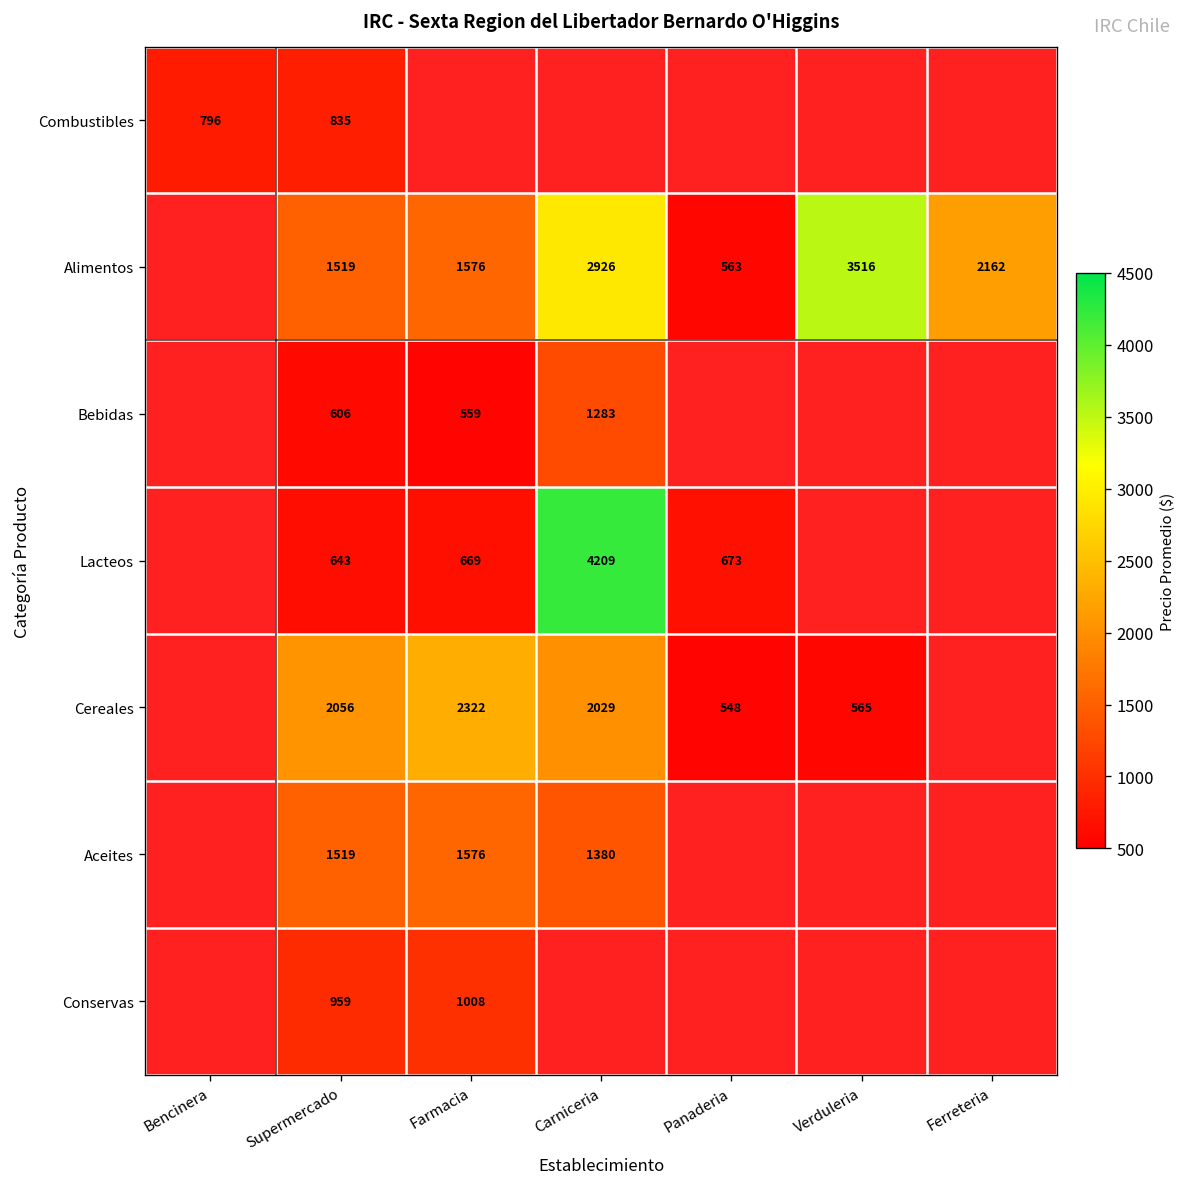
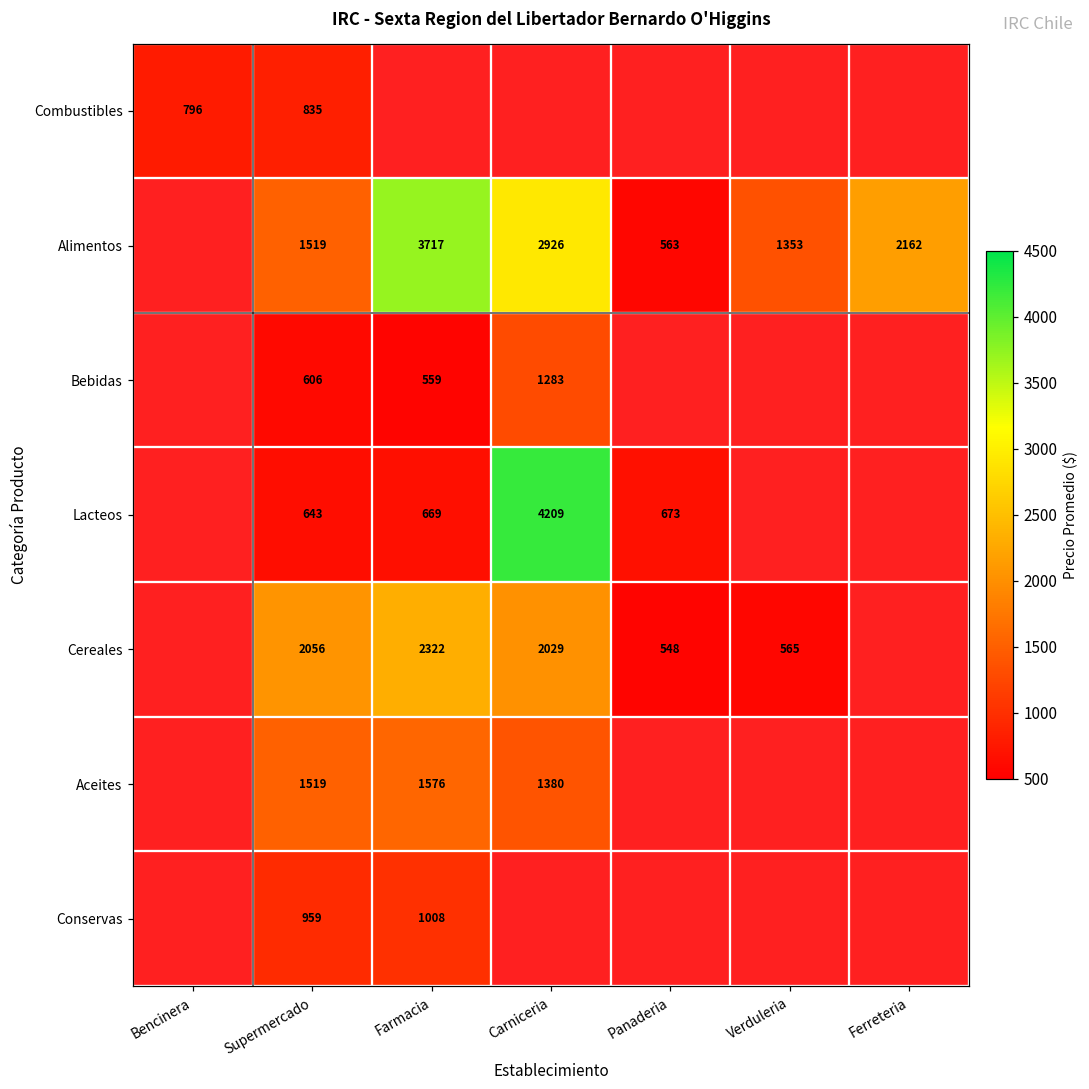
Alimentos, Farmacia: 1576 -> 3717
Alimentos, Verduleria: 3516 -> 1353
